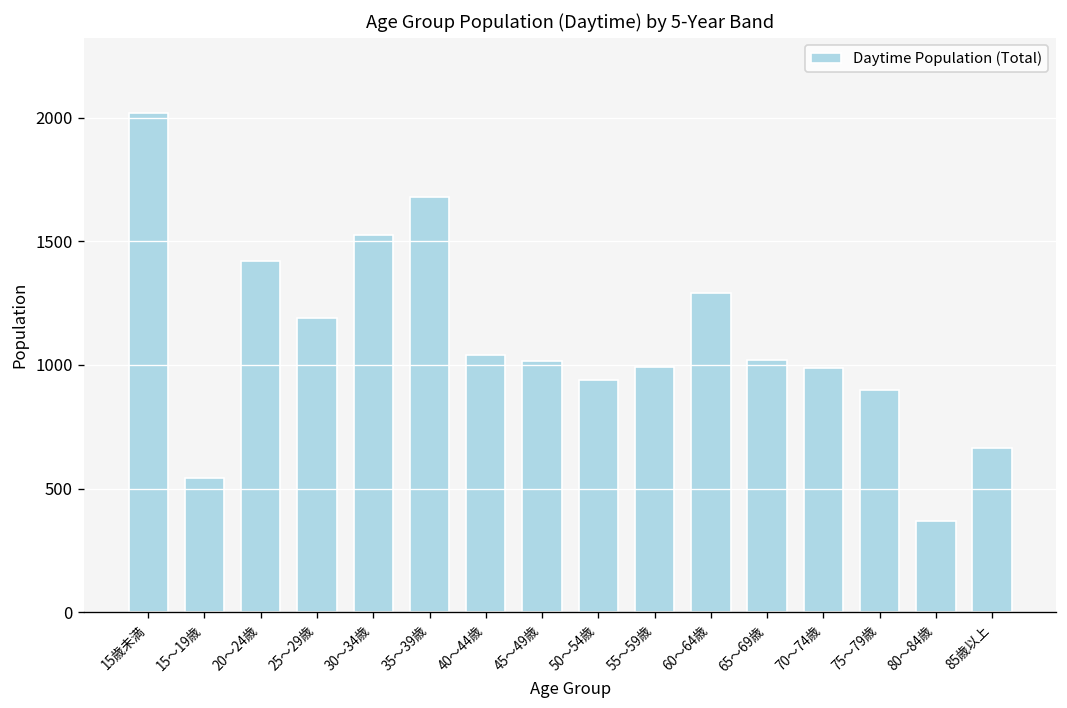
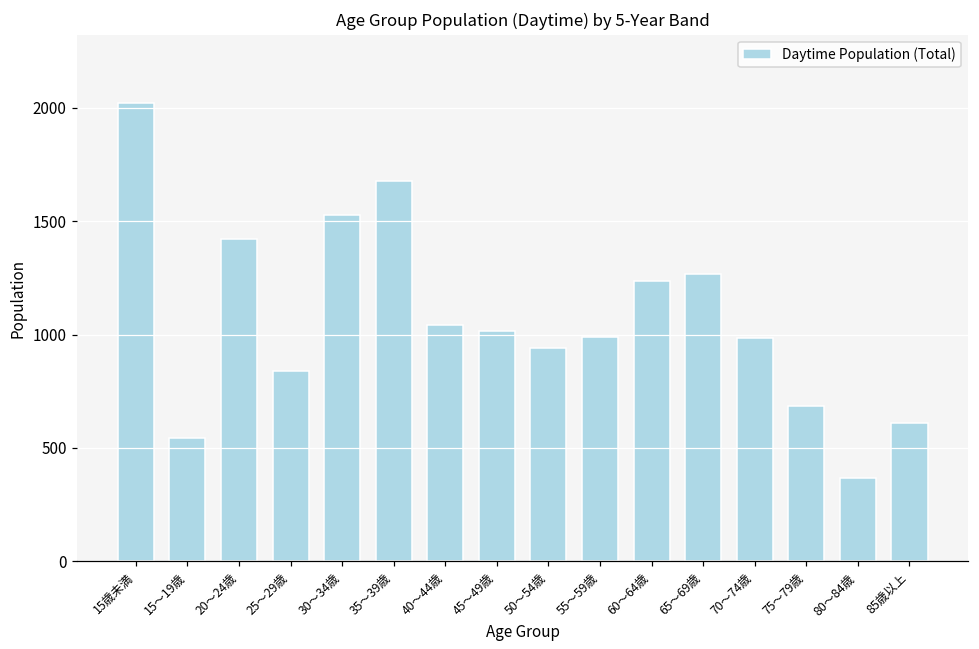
25～29歳: 1190 -> 840
60～64歳: 1290 -> 1230
65～69歳: 1020 -> 1270
75～79歳: 900 -> 690
85歳以上: 670 -> 610
